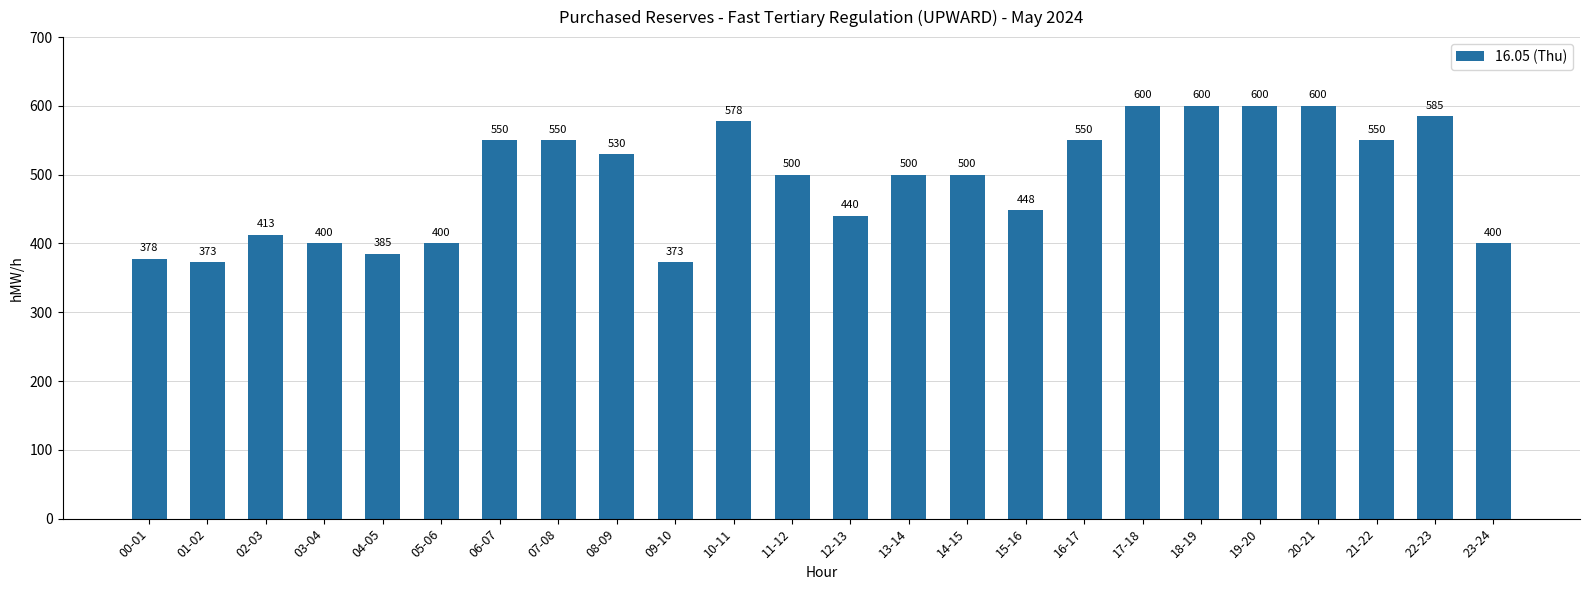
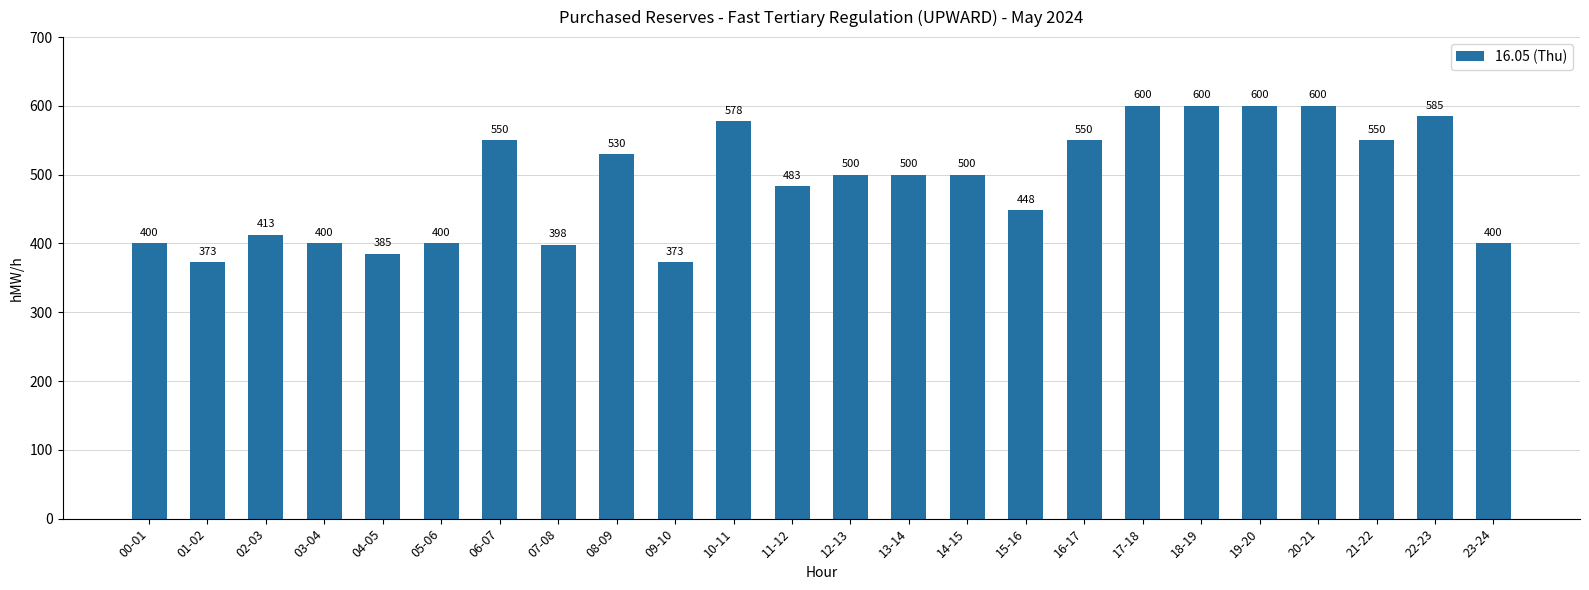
00-01: 378 -> 400
07-08: 550 -> 398
11-12: 500 -> 483
12-13: 440 -> 500
